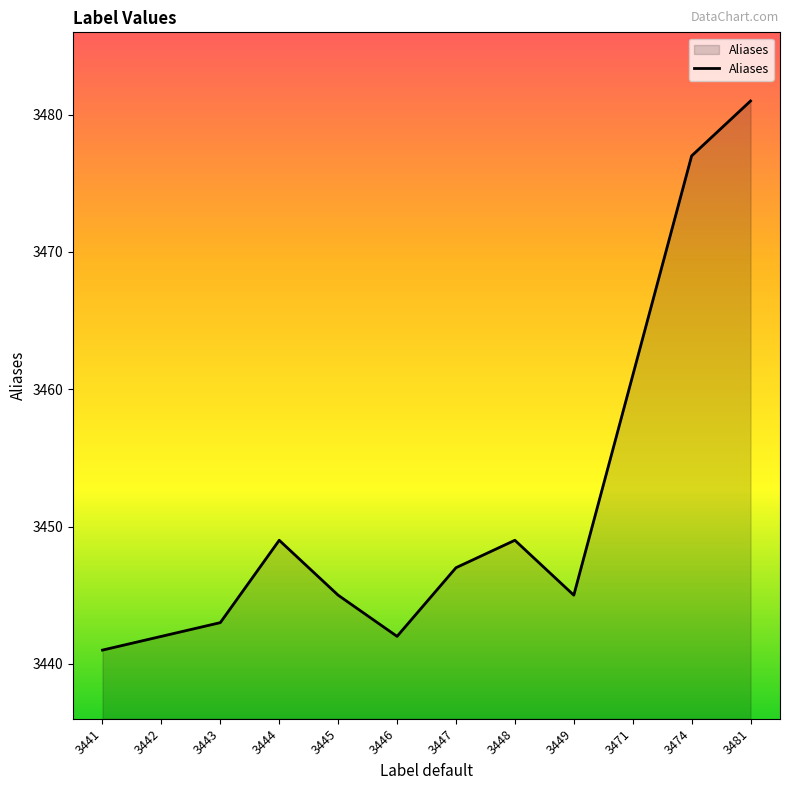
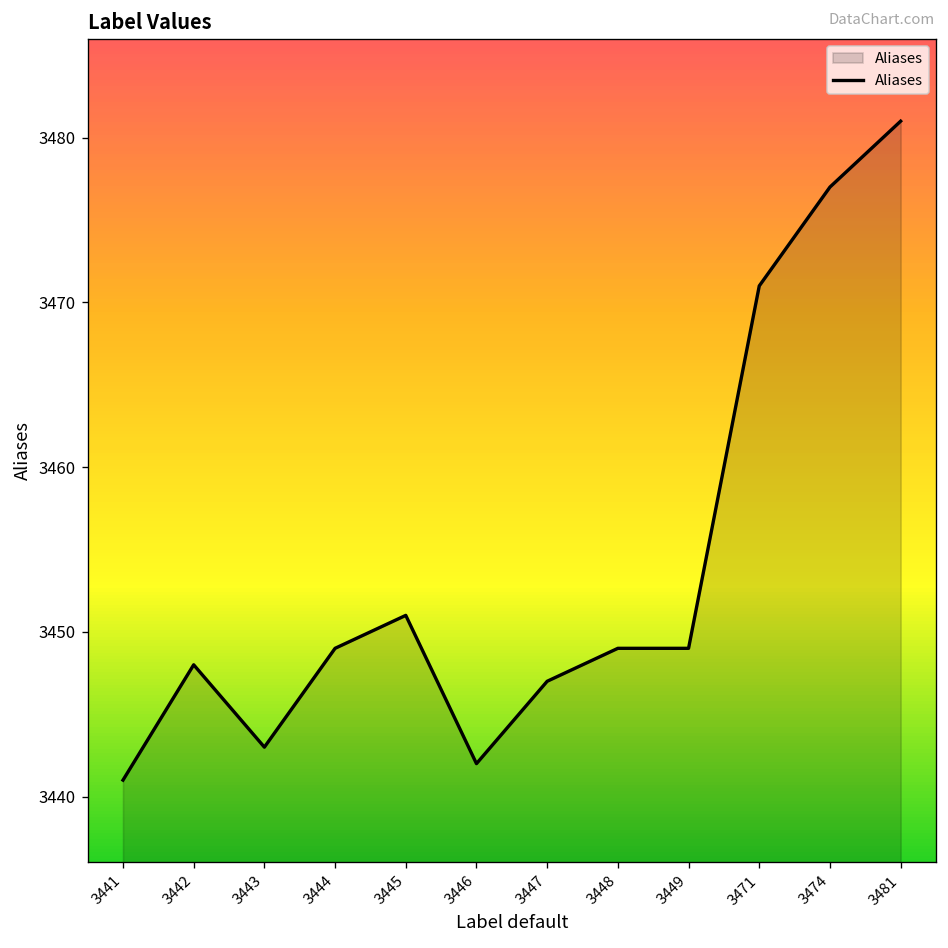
3442: 3442 -> 3448
3445: 3445 -> 3451
3449: 3445 -> 3449
3471: 3461 -> 3471
